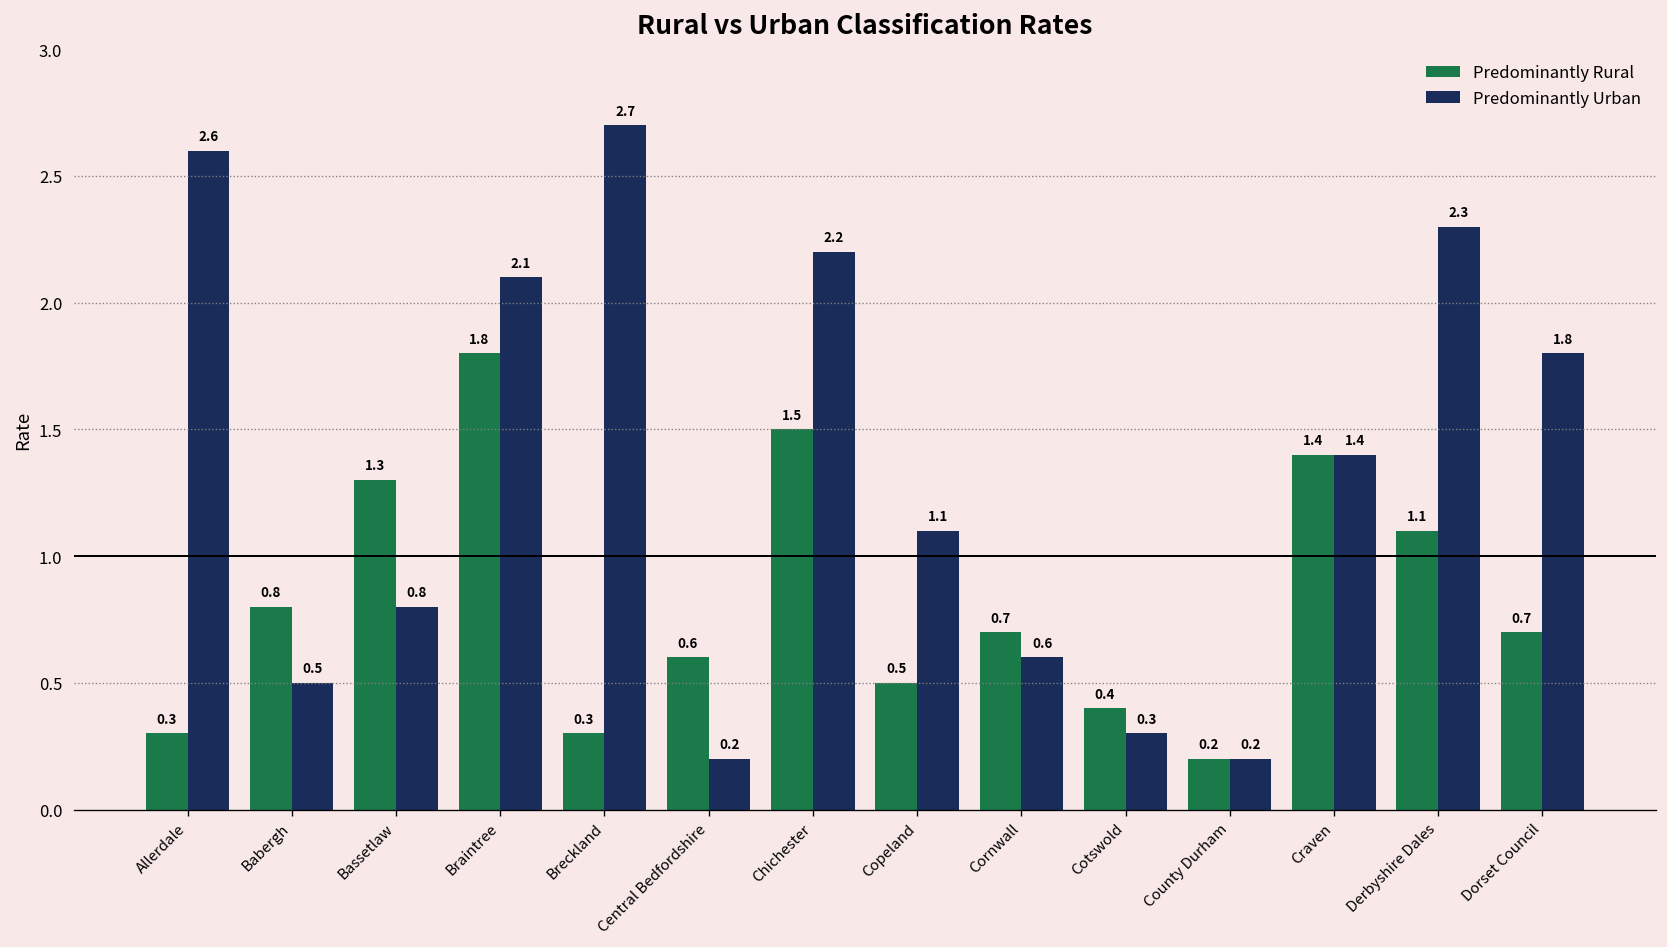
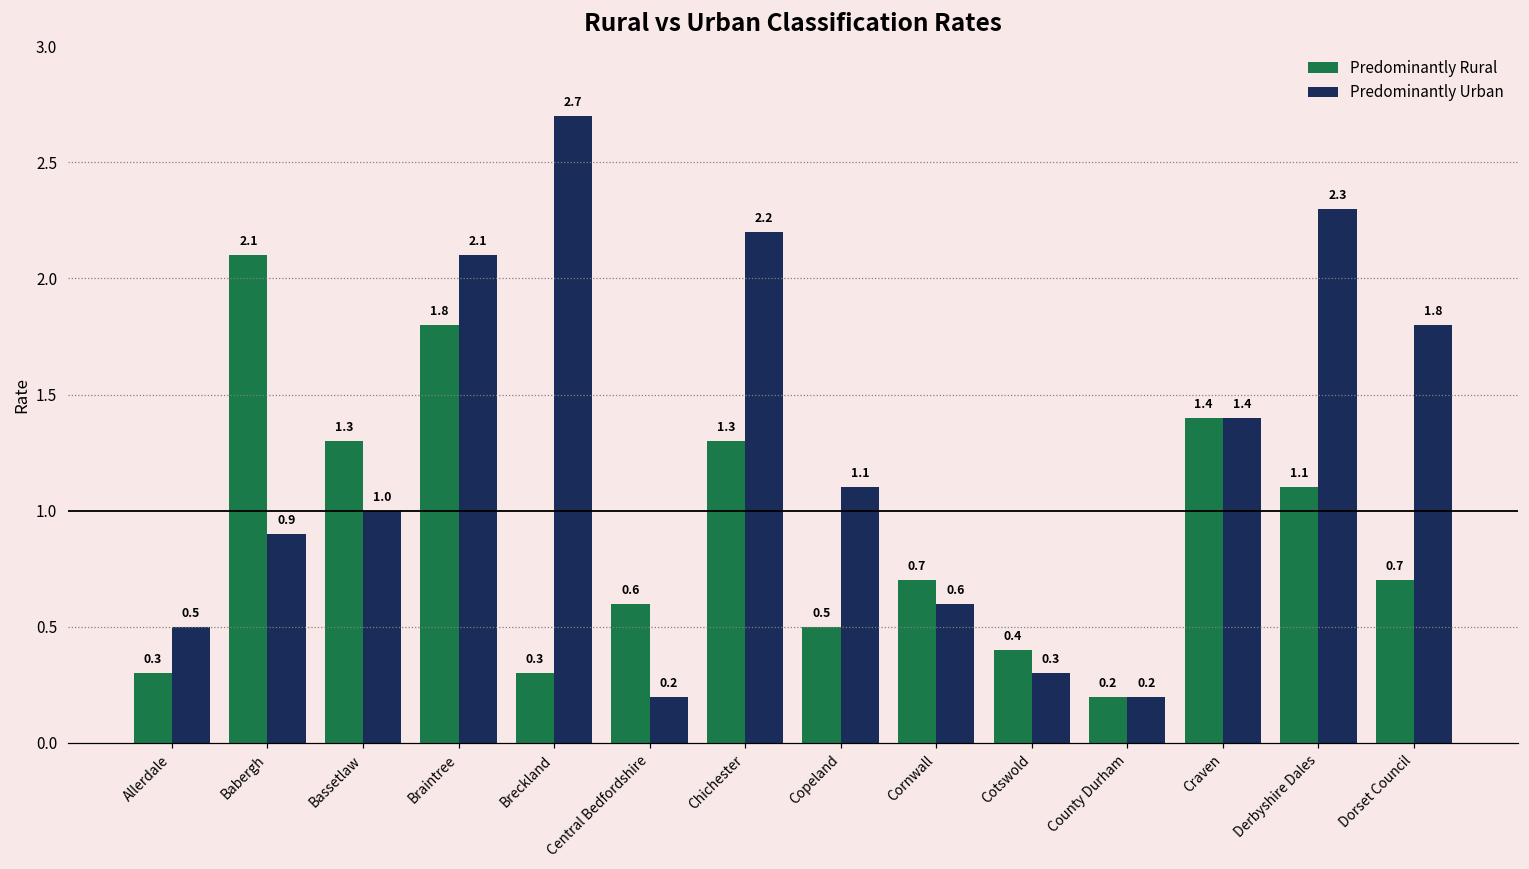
Predominantly Urban, Allerdale: 2.6 -> 0.5
Predominantly Rural, Babergh: 0.8 -> 2.1
Predominantly Urban, Babergh: 0.5 -> 0.9
Predominantly Urban, Bassetlaw: 0.8 -> 1.0
Predominantly Rural, Chichester: 1.5 -> 1.3
